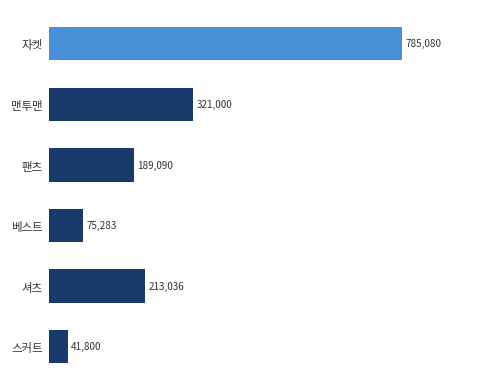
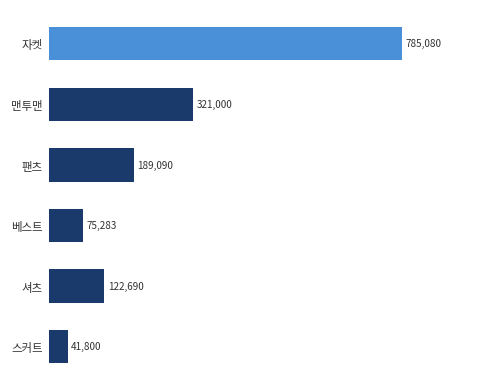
셔츠: 213,036 -> 122,690
